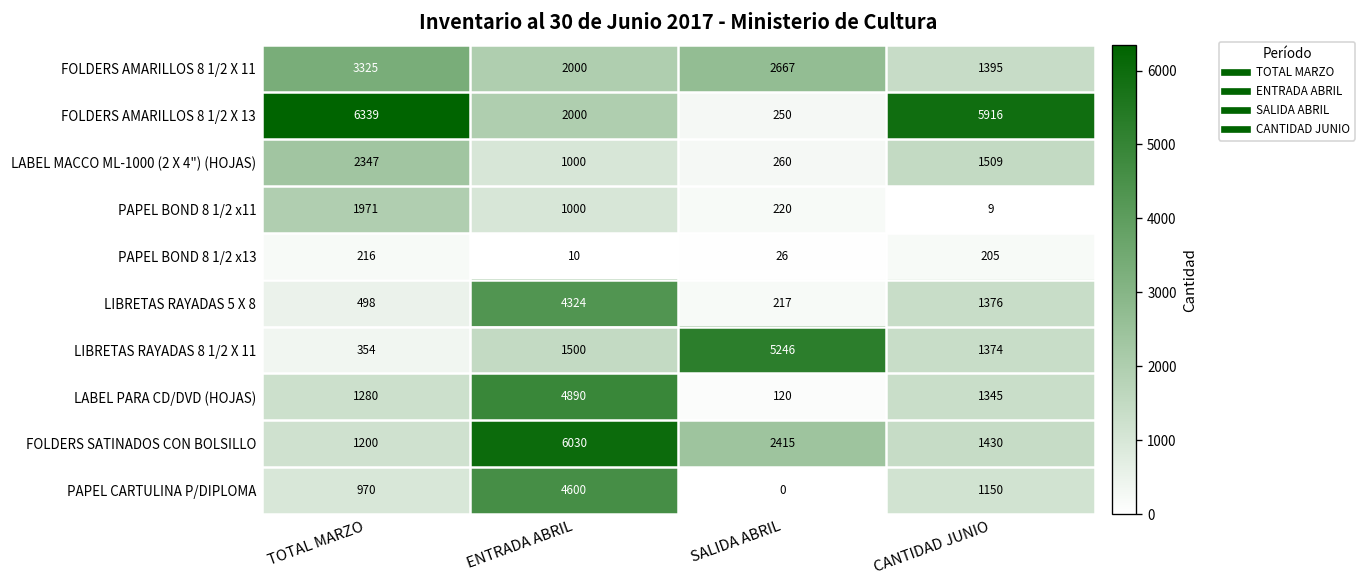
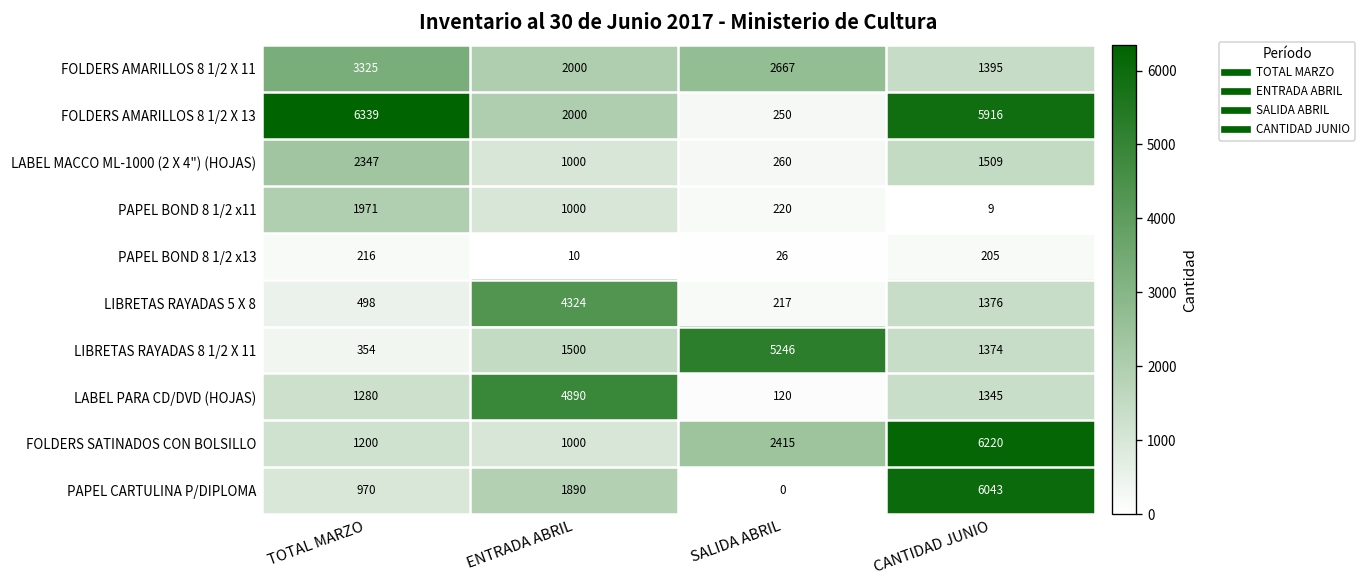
FOLDERS SATINADOS CON BOLSILLO, ENTRADA ABRIL: 6030 -> 1000
FOLDERS SATINADOS CON BOLSILLO, CANTIDAD JUNIO: 1430 -> 6220
PAPEL CARTULINA P/DIPLOMA, ENTRADA ABRIL: 4600 -> 1890
PAPEL CARTULINA P/DIPLOMA, CANTIDAD JUNIO: 1150 -> 6043
